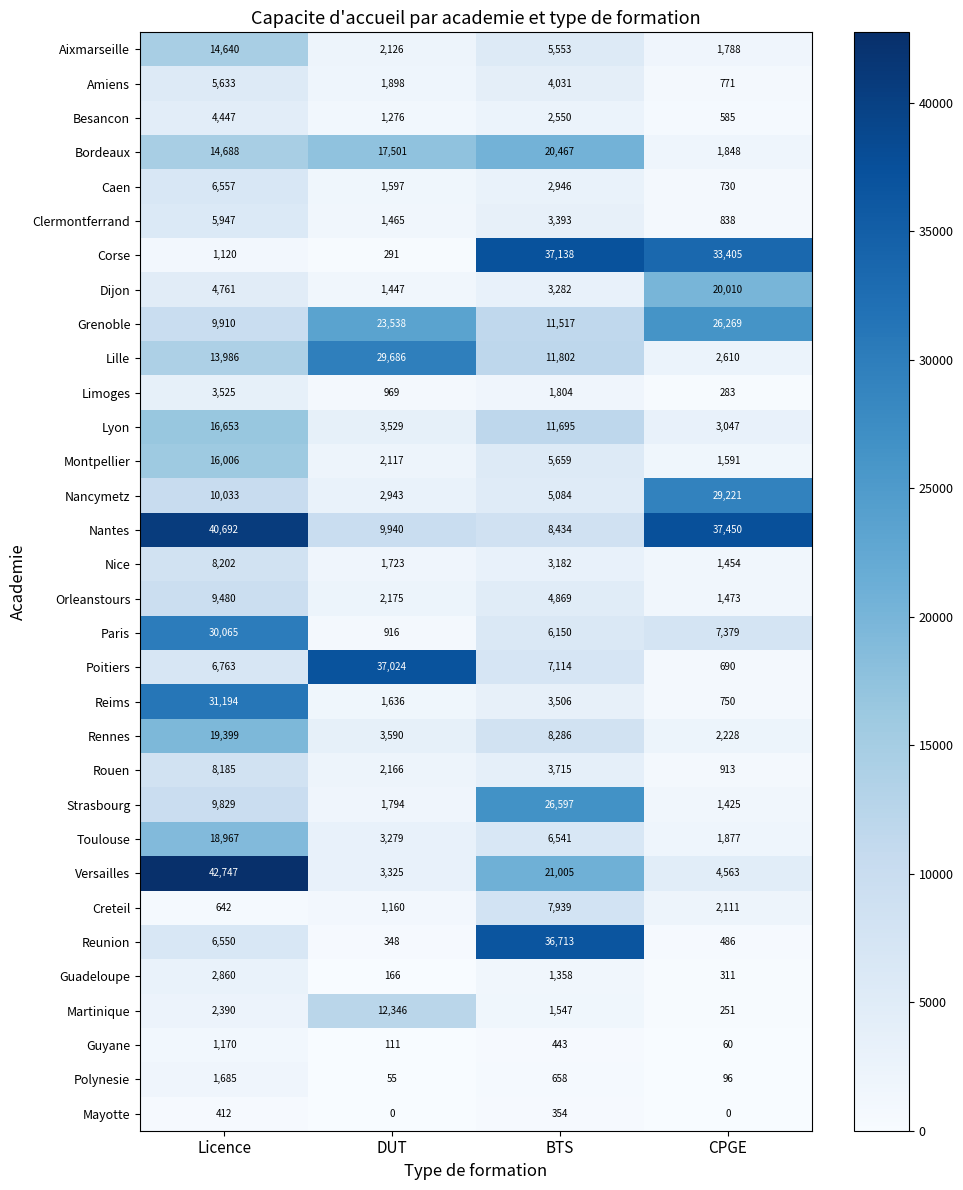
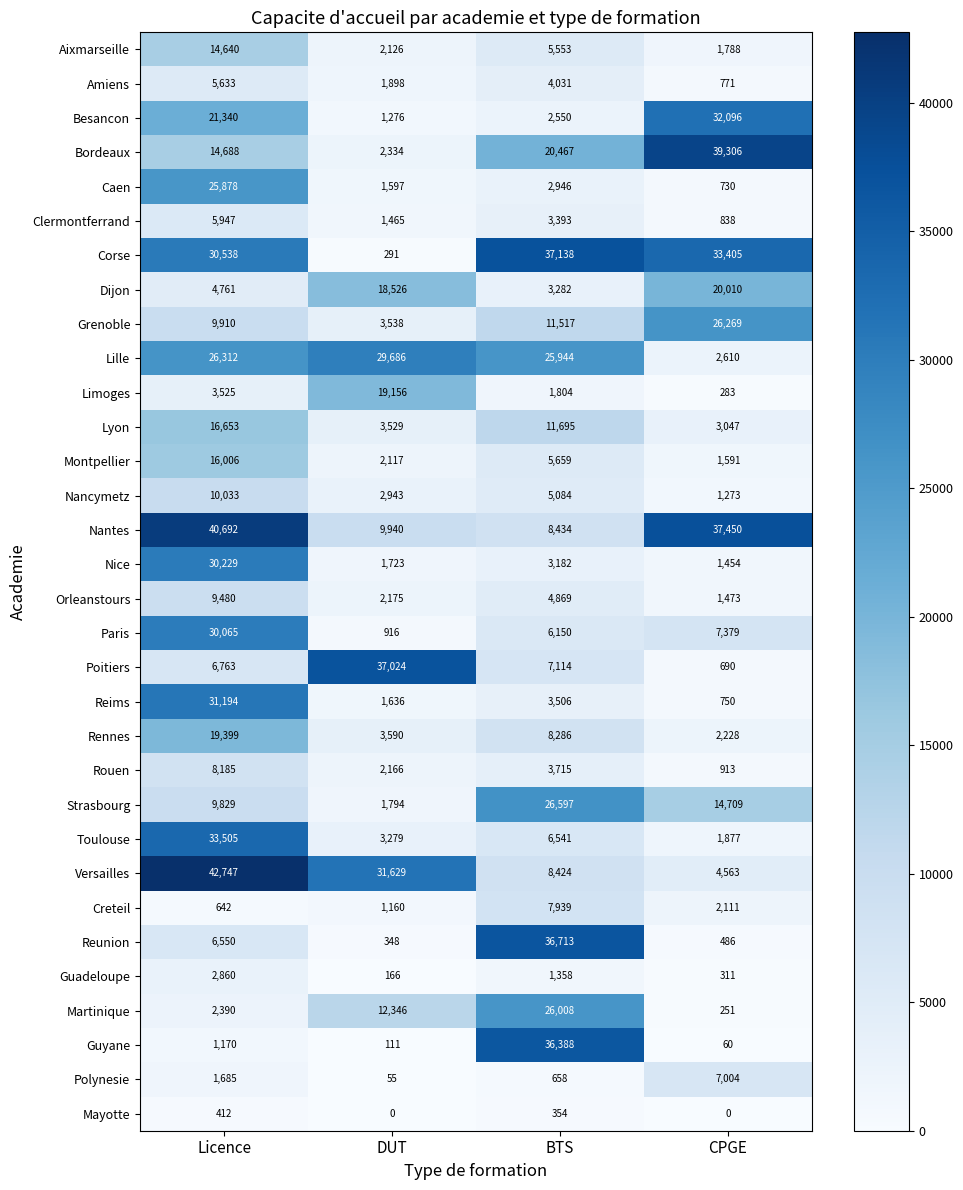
Besancon, Licence: 4,447 -> 21,340
Besancon, CPGE: 585 -> 32,096
Bordeaux, DUT: 17,501 -> 2,334
Bordeaux, CPGE: 1,848 -> 39,306
Caen, Licence: 6,557 -> 25,878
Corse, Licence: 1,120 -> 30,538
Dijon, DUT: 1,447 -> 18,526
Grenoble, DUT: 23,538 -> 3,538
Lille, Licence: 13,986 -> 26,312
Lille, BTS: 11,802 -> 25,944
Limoges, DUT: 969 -> 19,156
Nancymetz, CPGE: 29,221 -> 1,273
Nice, Licence: 8,202 -> 30,229
Strasbourg, CPGE: 1,425 -> 14,709
Toulouse, Licence: 18,967 -> 33,505
Versailles, DUT: 3,325 -> 31,629
Versailles, BTS: 21,005 -> 8,424
Martinique, BTS: 1,547 -> 26,008
Guyane, BTS: 443 -> 36,388
Polynesie, CPGE: 96 -> 7,004
